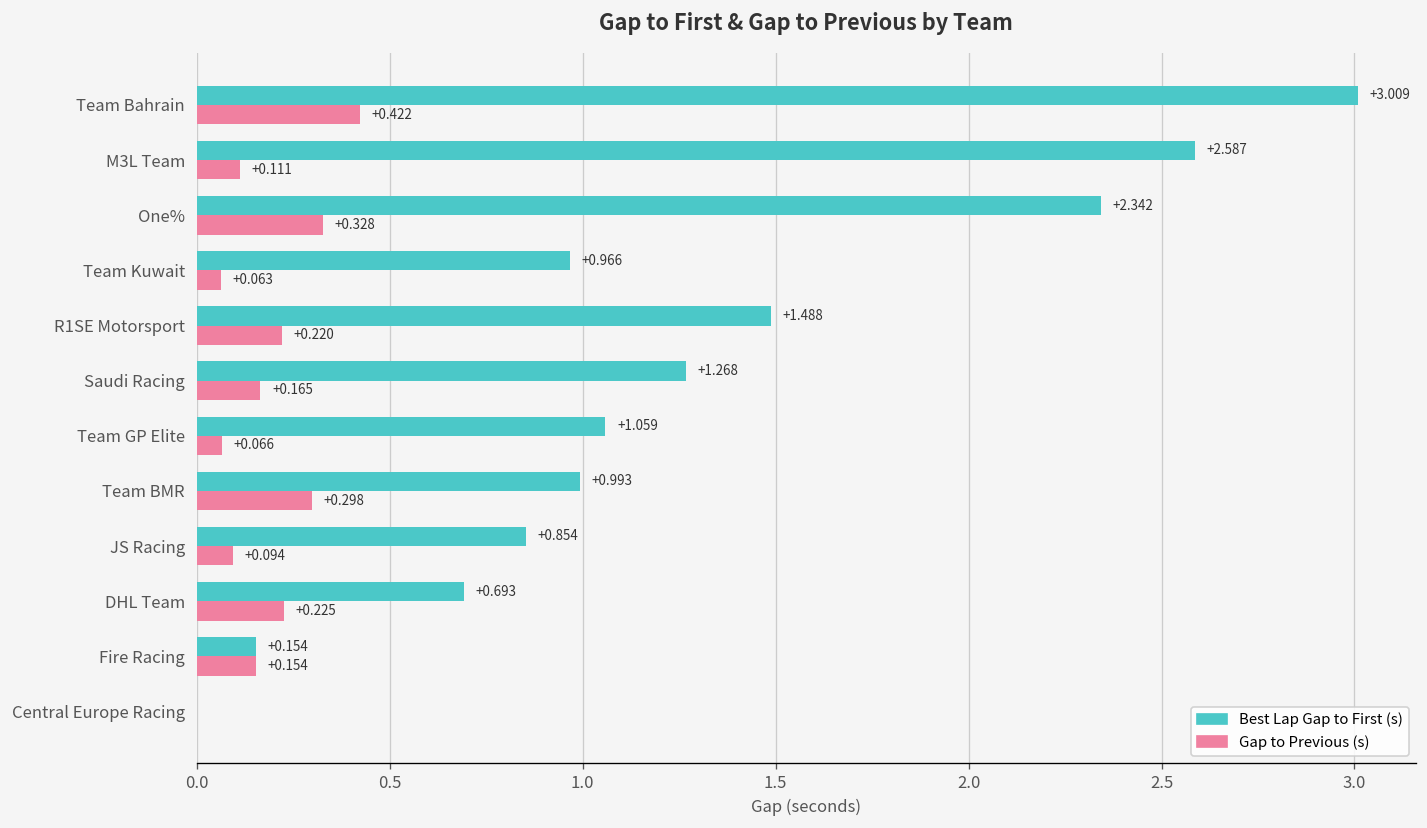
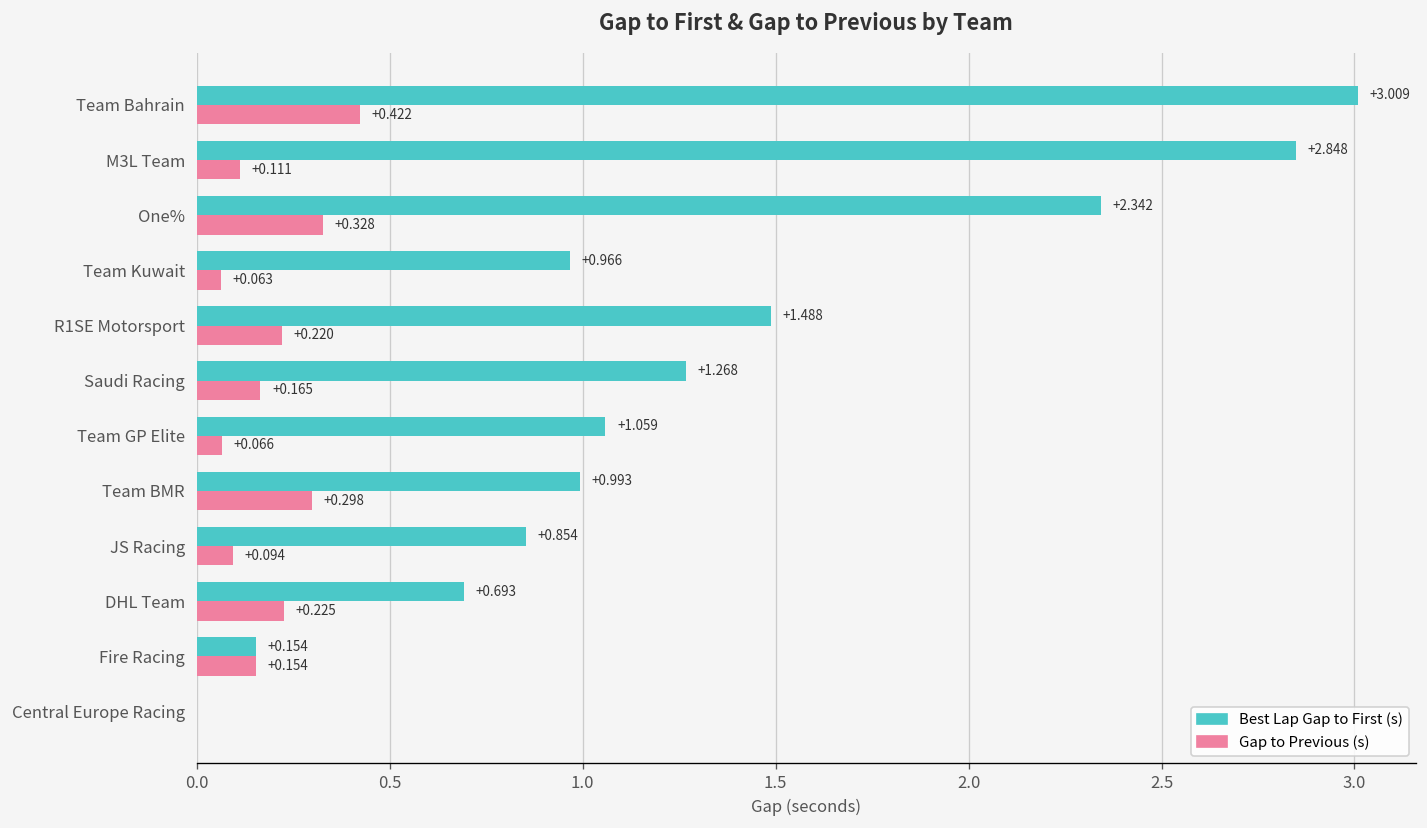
Best Lap Gap to First (s), M3L Team: +2.587 -> +2.848
